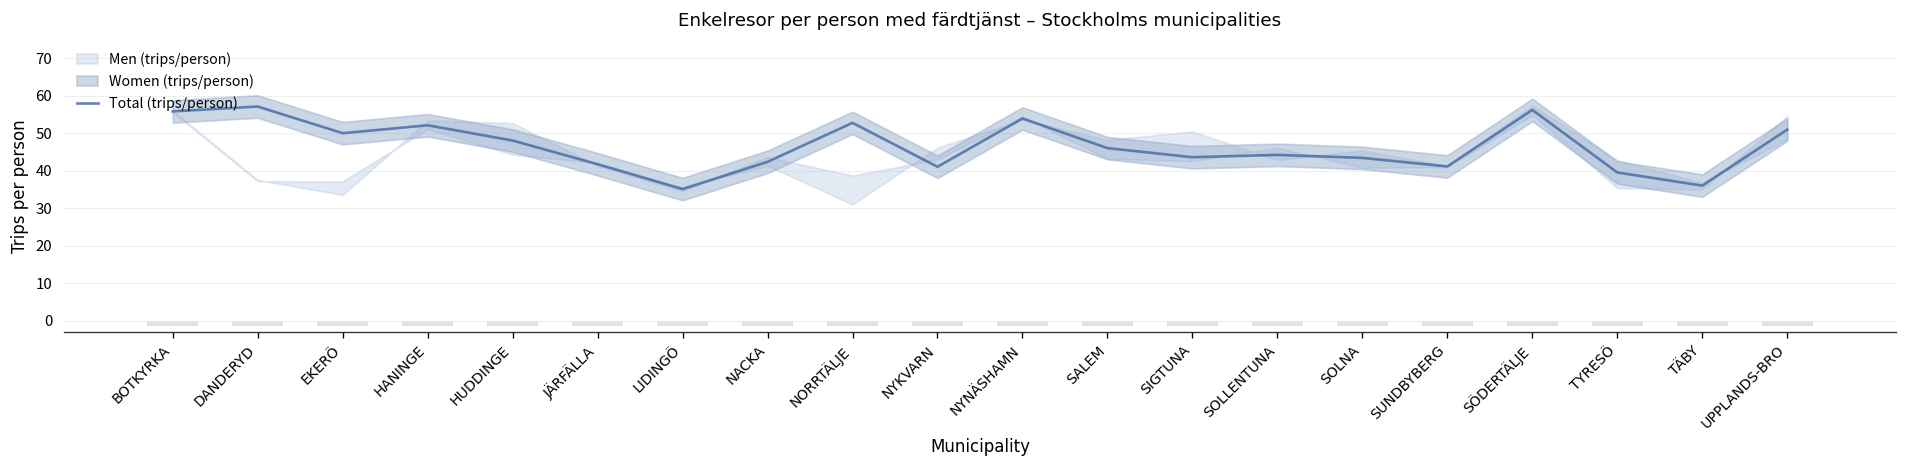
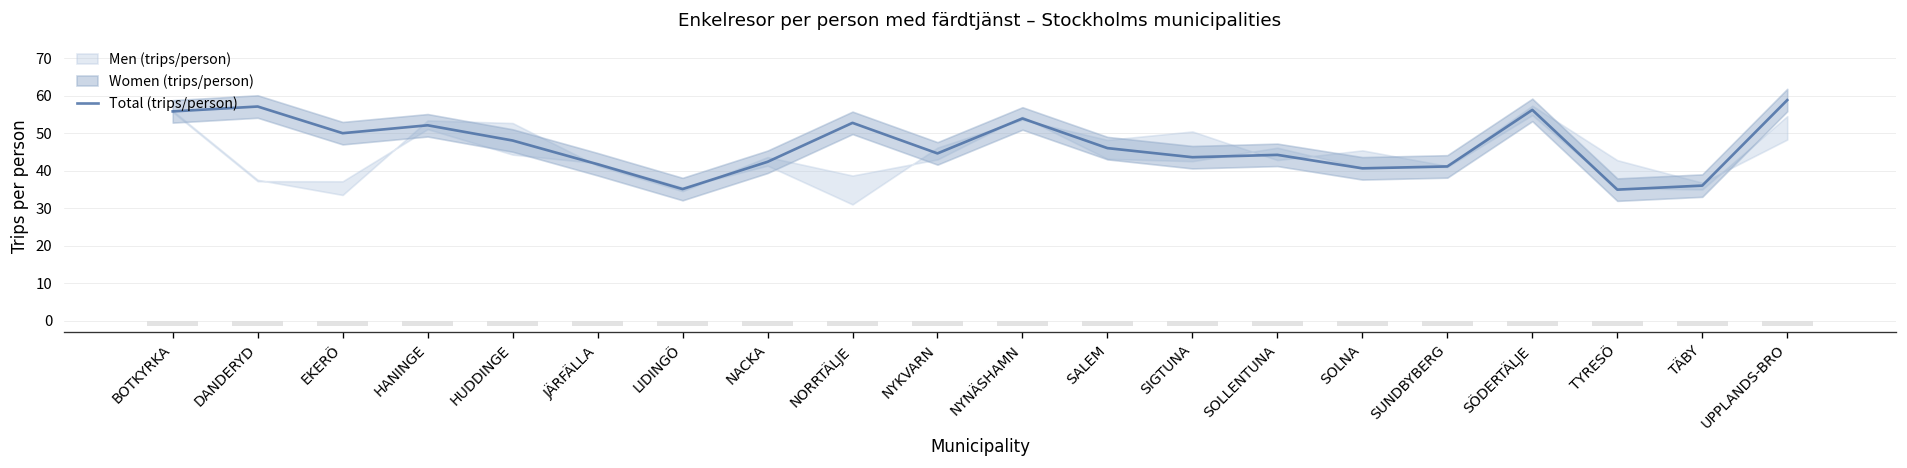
Total (trips/person), NYKVARN: 41 -> 45
Total (trips/person), SOLNA: 43 -> 41
Total (trips/person), TYRESÖ: 40 -> 35
Total (trips/person), UPPLANDS-BRO: 51 -> 59
